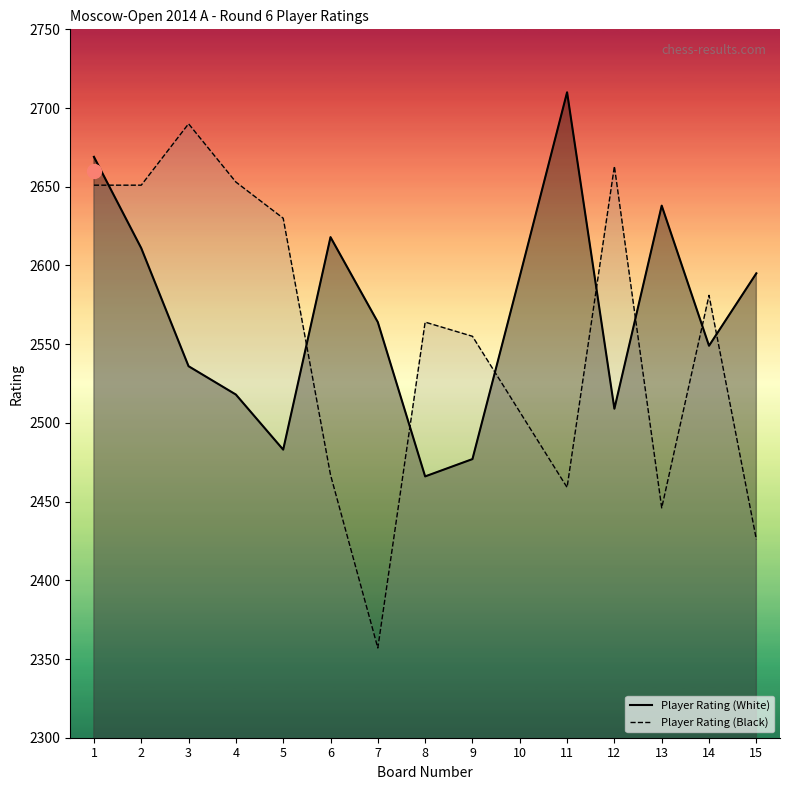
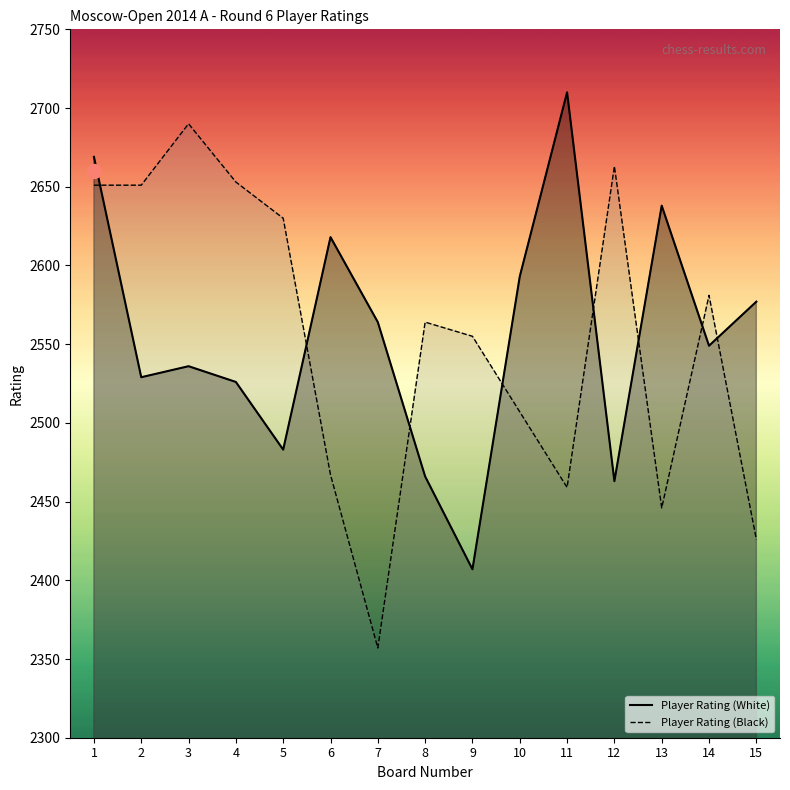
Player Rating (White), 2: 2611 -> 2529
Player Rating (White), 4: 2518 -> 2526
Player Rating (White), 9: 2477 -> 2407
Player Rating (White), 12: 2509 -> 2463
Player Rating (White), 15: 2595 -> 2577
